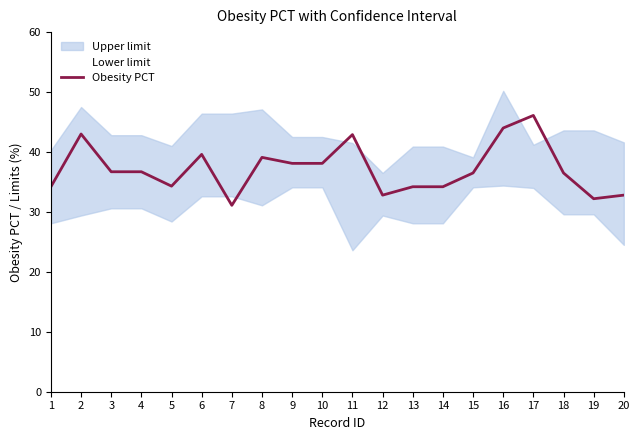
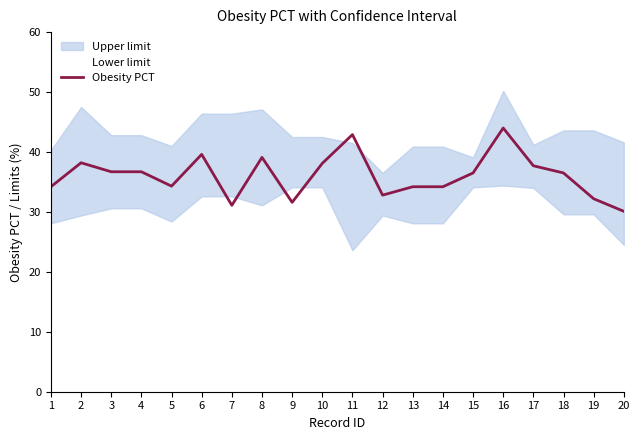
Obesity PCT, 2: 43 -> 38
Obesity PCT, 9: 38 -> 32
Obesity PCT, 17: 46 -> 38
Obesity PCT, 20: 33 -> 30
